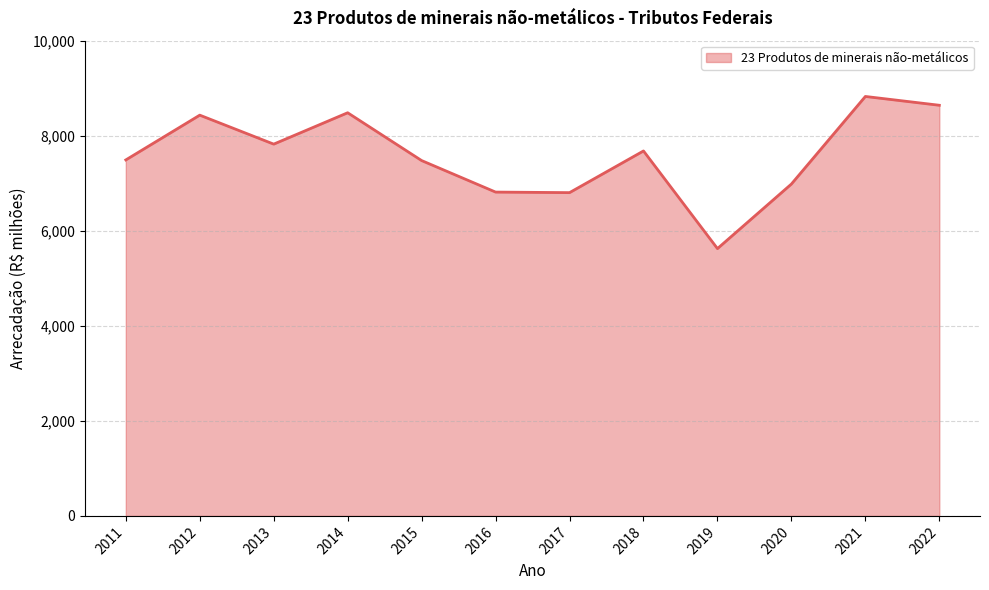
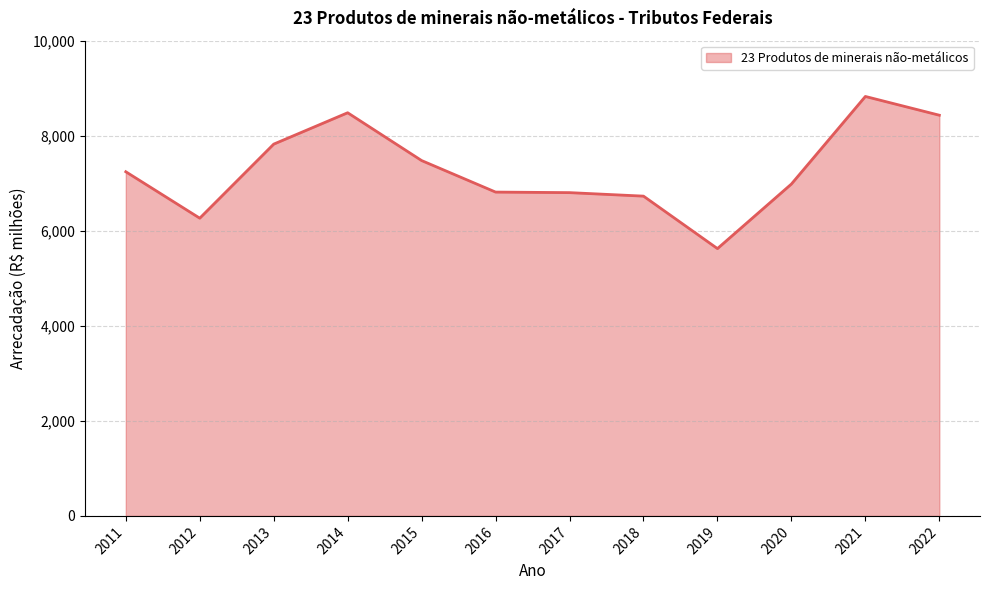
2011: 7,500 -> 7,200
2012: 8,400 -> 6,300
2018: 7,700 -> 6,700
2022: 8,600 -> 8,400
